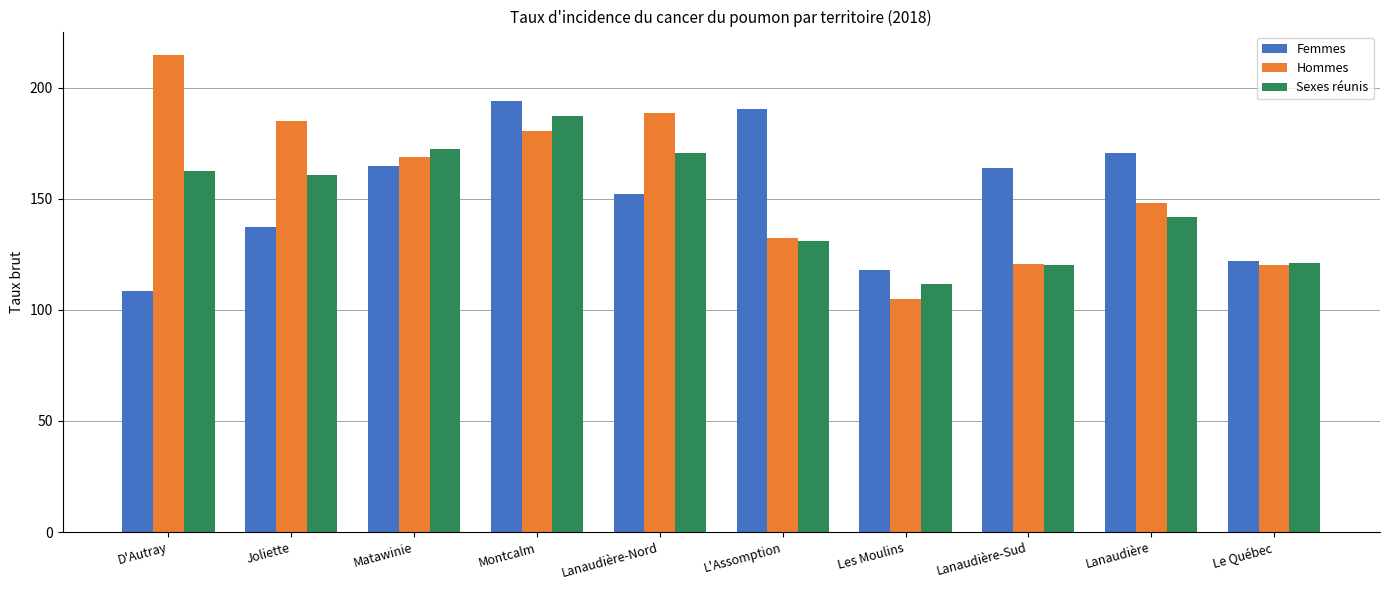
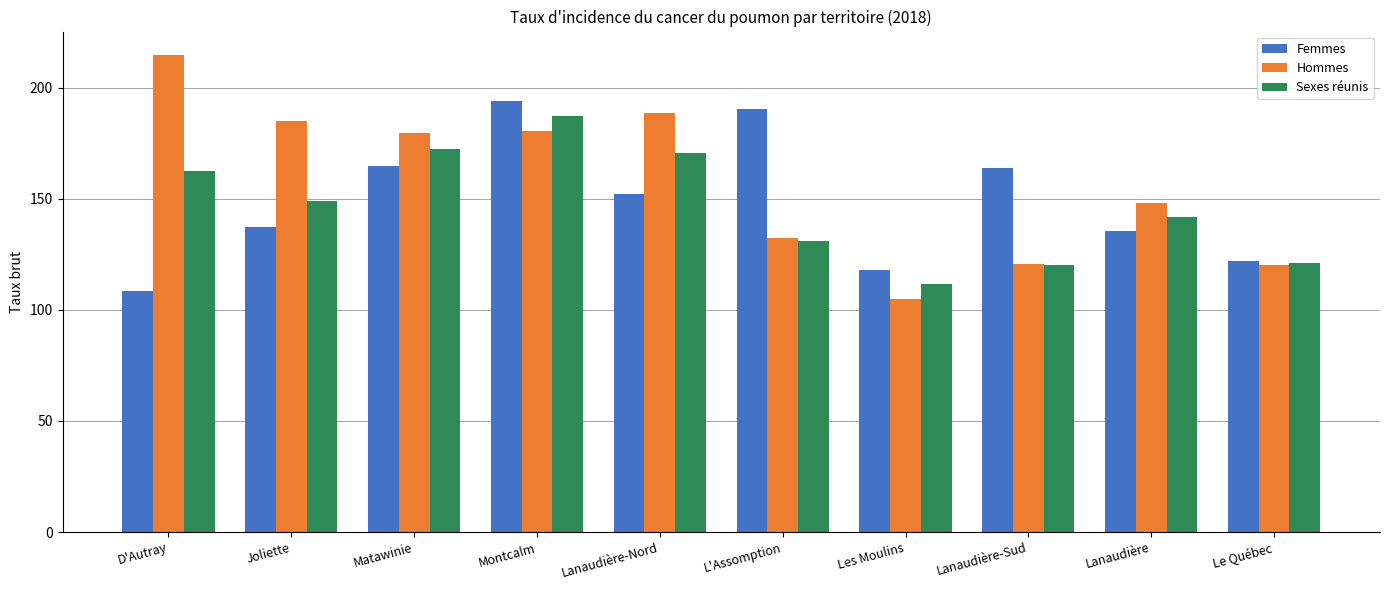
Sexes réunis, Joliette: 161 -> 149
Hommes, Matawinie: 169 -> 179
Femmes, Lanaudière: 171 -> 135
